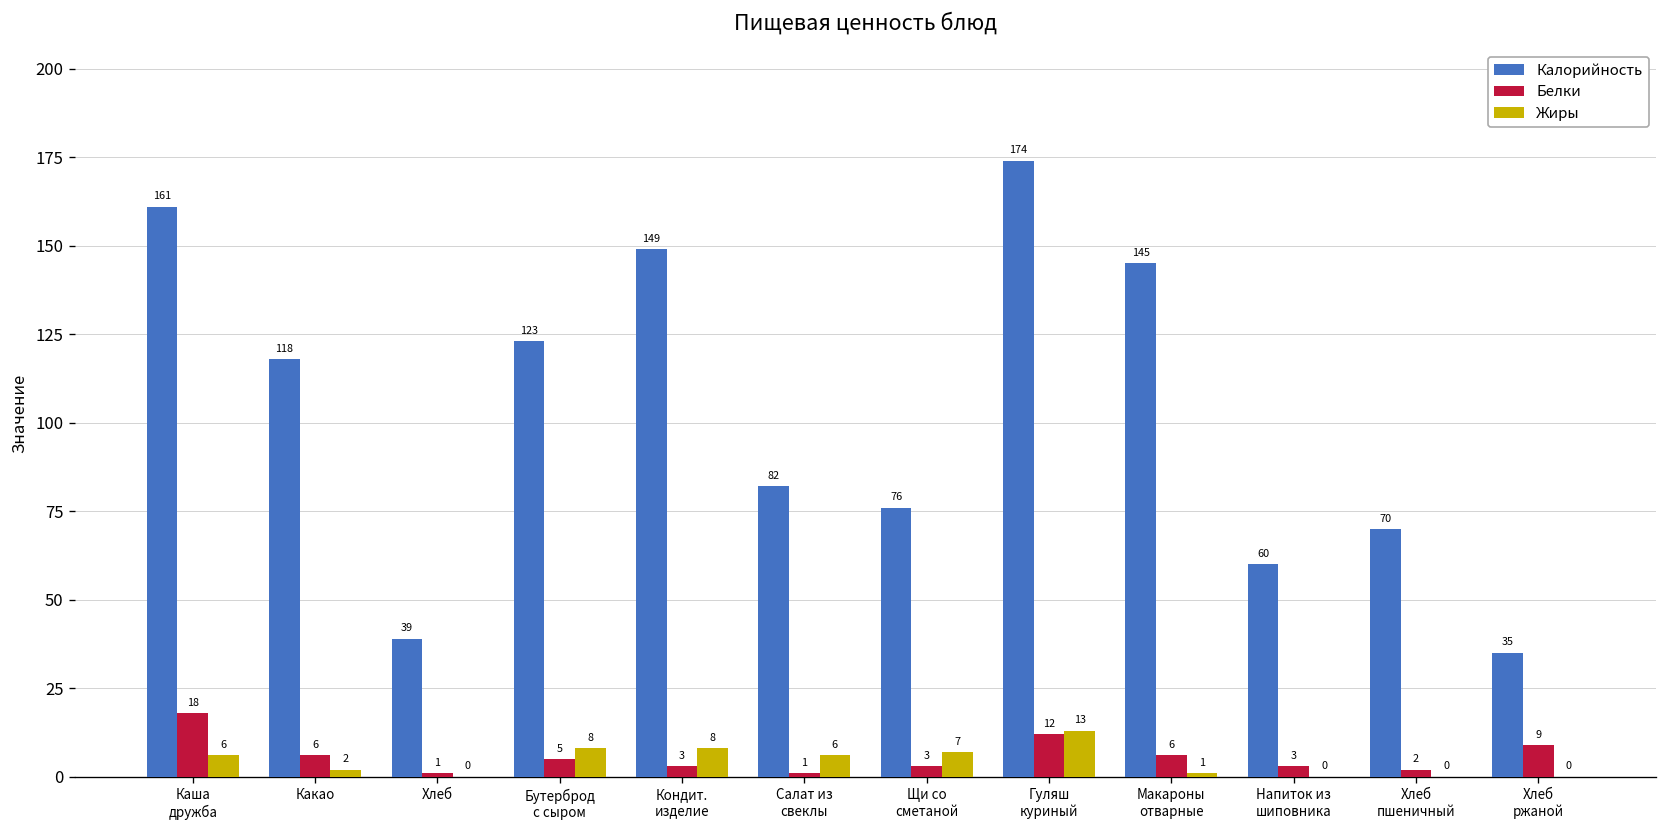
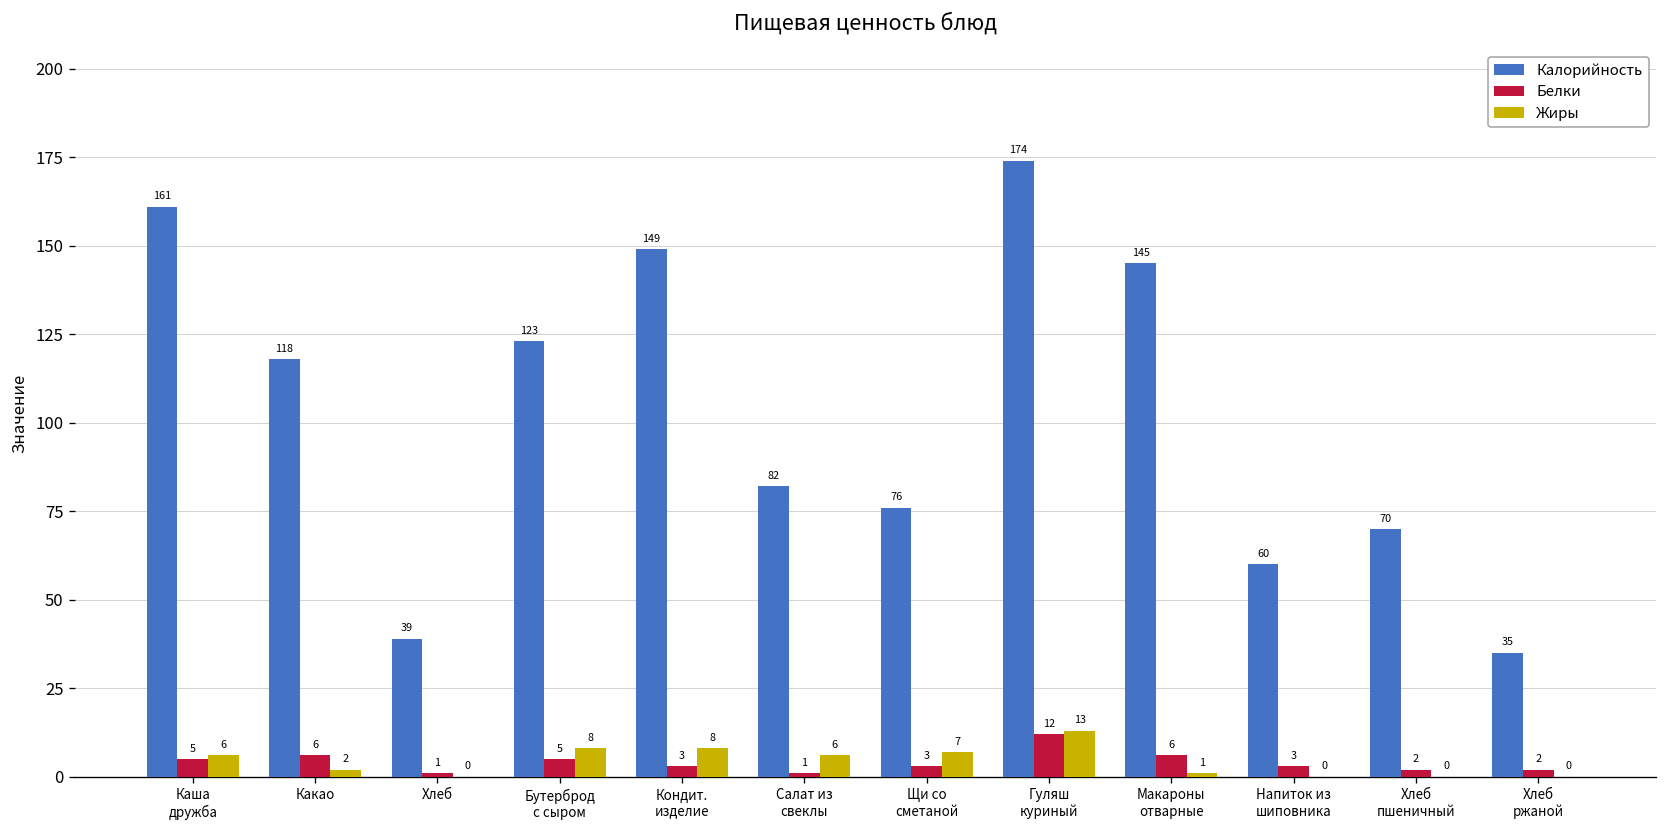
Белки, Каша дружба: 18 -> 5
Белки, Хлеб ржаной: 9 -> 2
